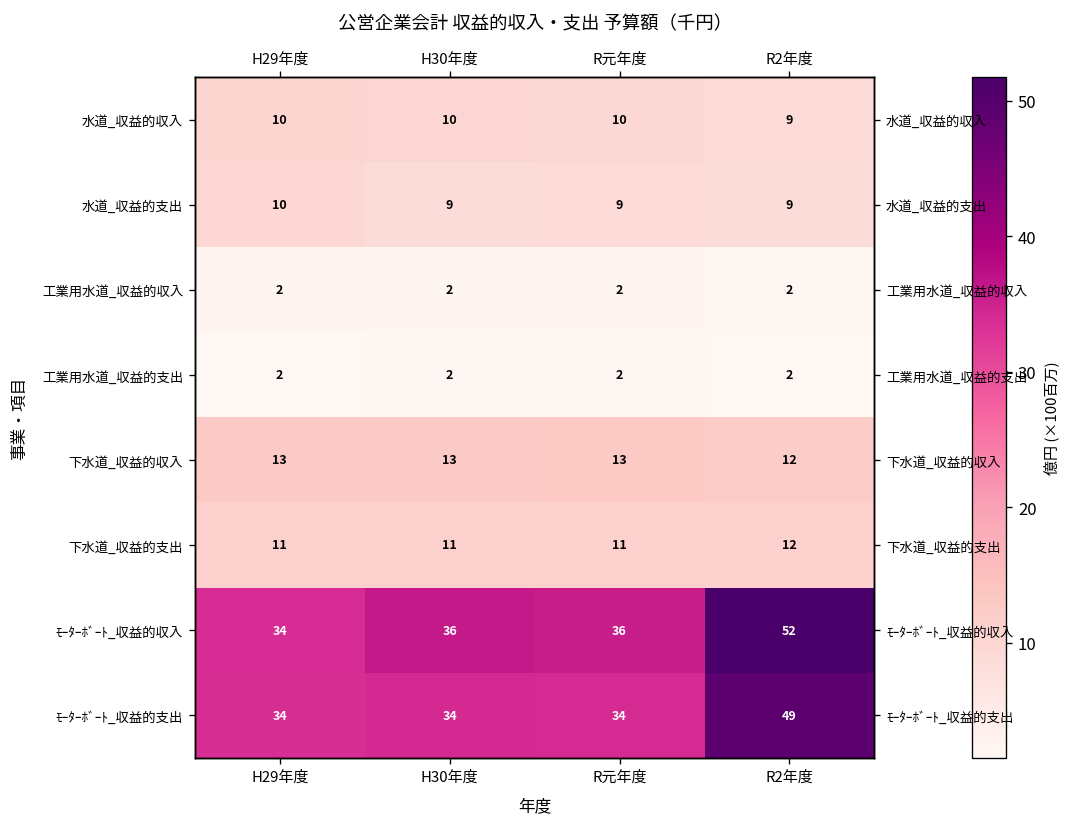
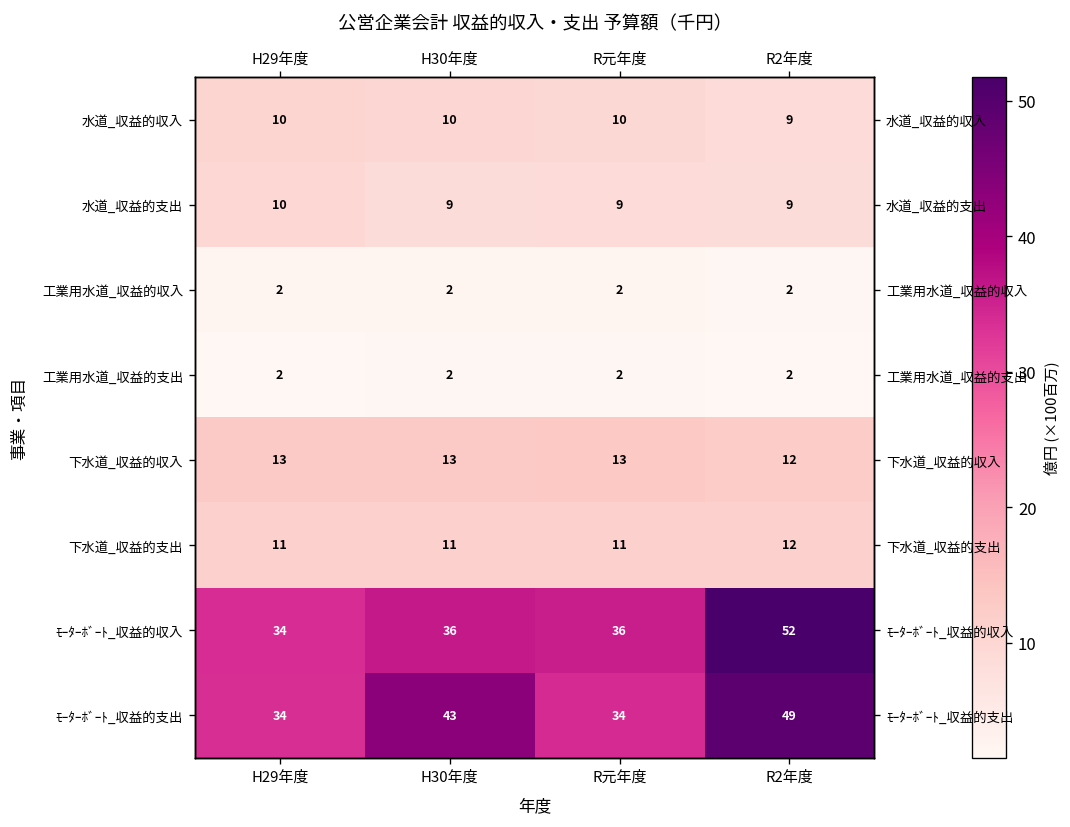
ﾓｰﾀｰﾎﾞｰﾄ_収益的支出, H30年度: 34 -> 43
